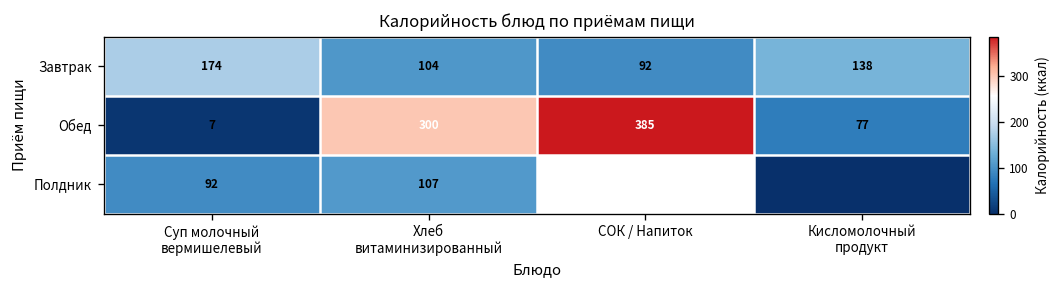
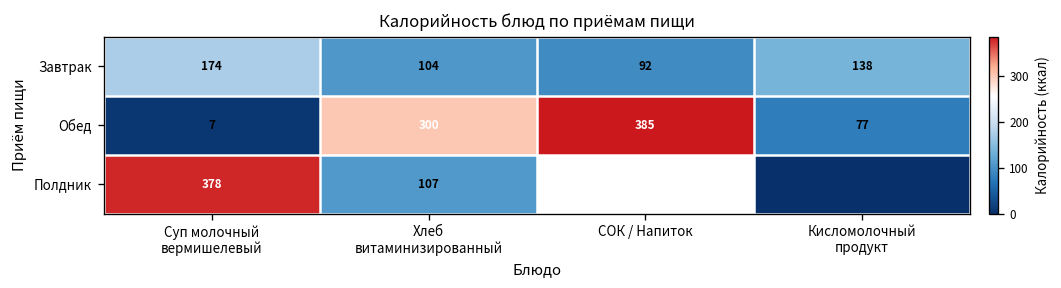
Полдник, Суп молочный вермишелевый: 92 -> 378
